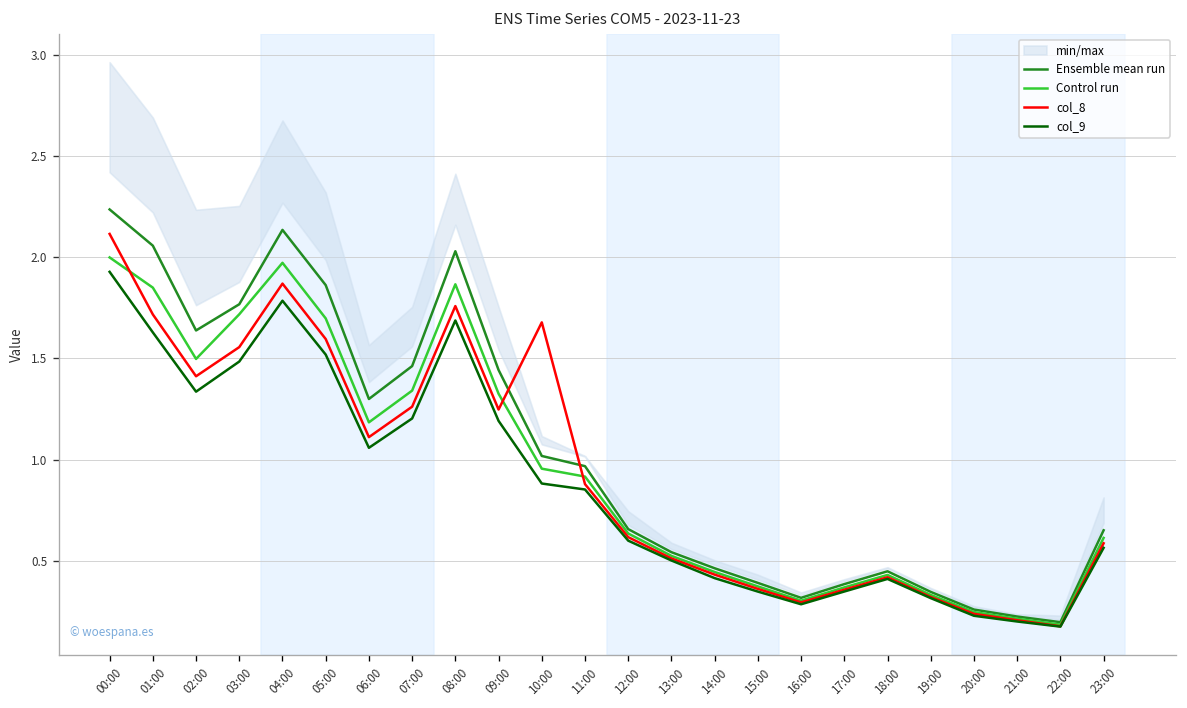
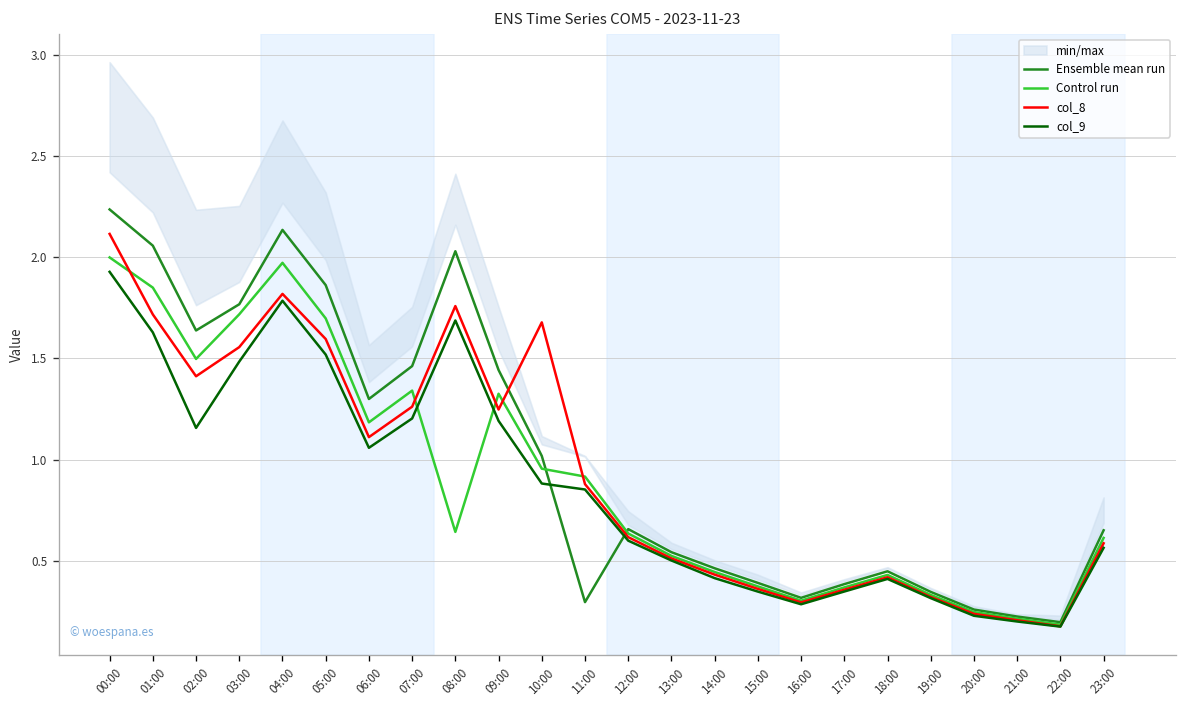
col_9, 02:00: 1.34 -> 1.16
col_8, 04:00: 1.87 -> 1.82
Control run, 08:00: 1.87 -> 0.64
Ensemble mean run, 11:00: 0.97 -> 0.30
